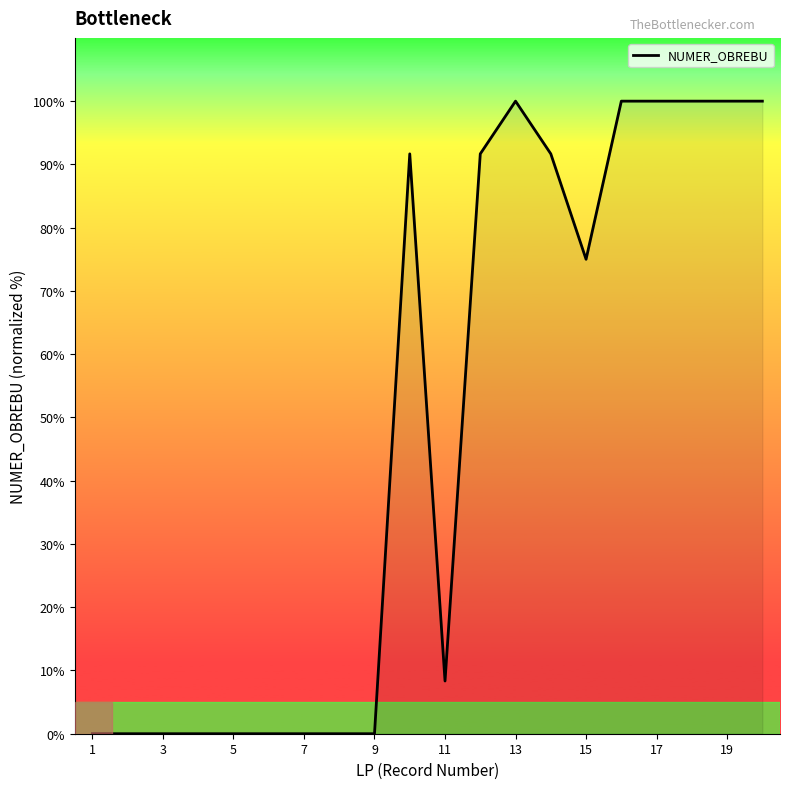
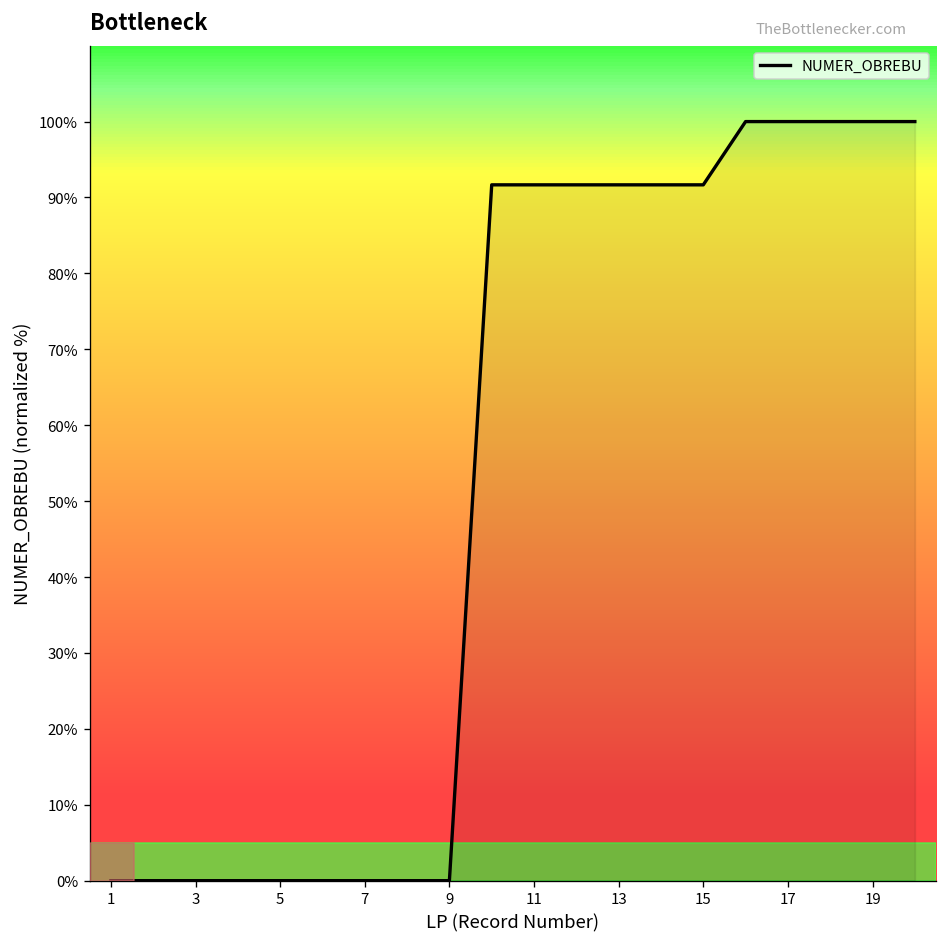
11: 8% -> 92%
13: 100% -> 92%
15: 75% -> 92%
